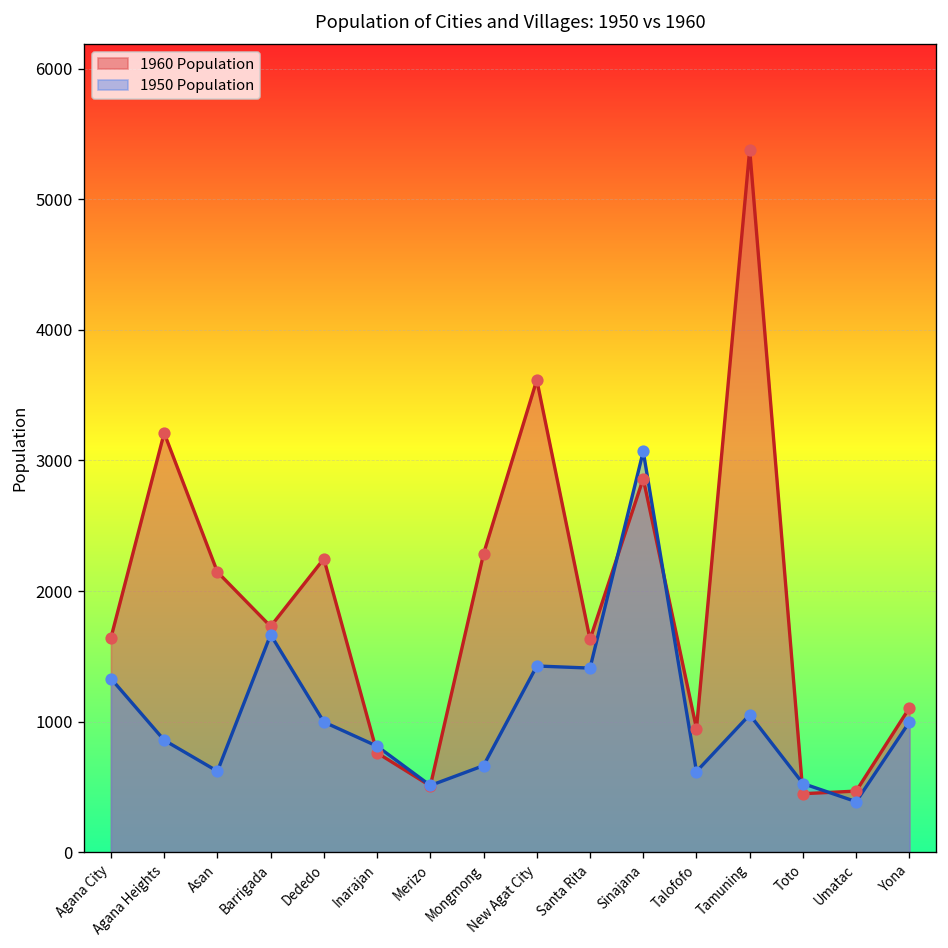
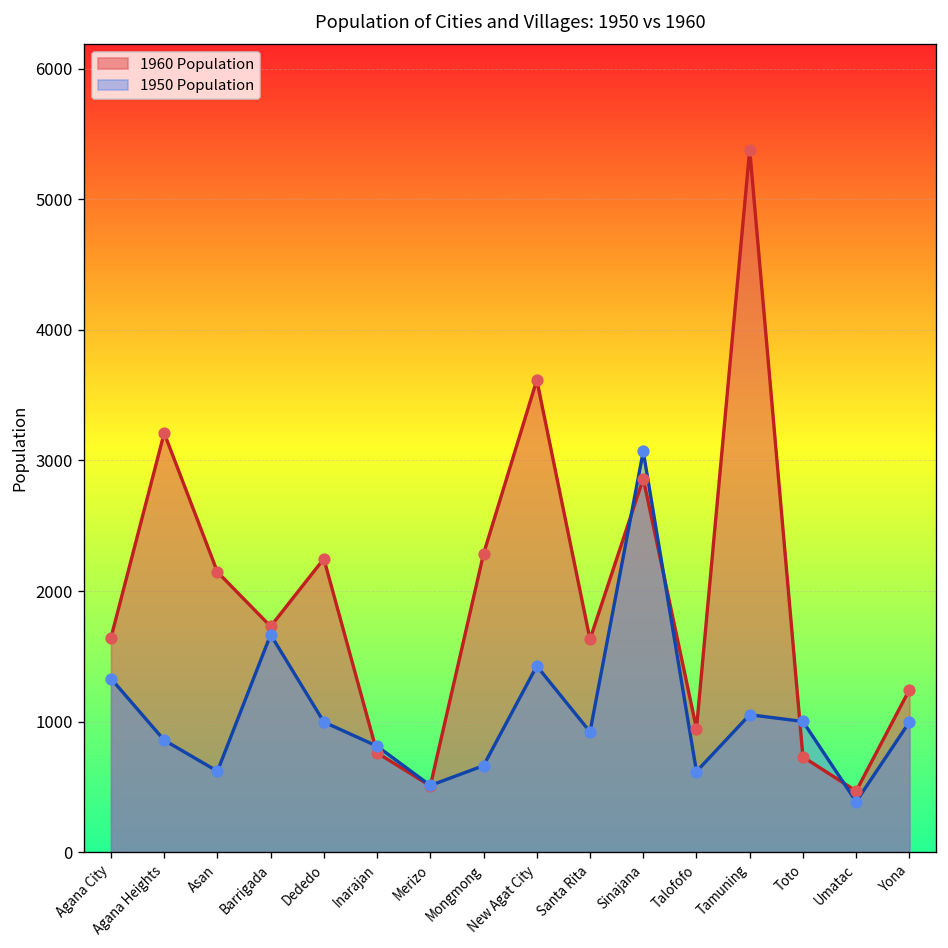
1950 Population, Santa Rita: 1410 -> 920
1960 Population, Toto: 450 -> 730
1950 Population, Toto: 530 -> 1000
1960 Population, Yona: 1110 -> 1240
